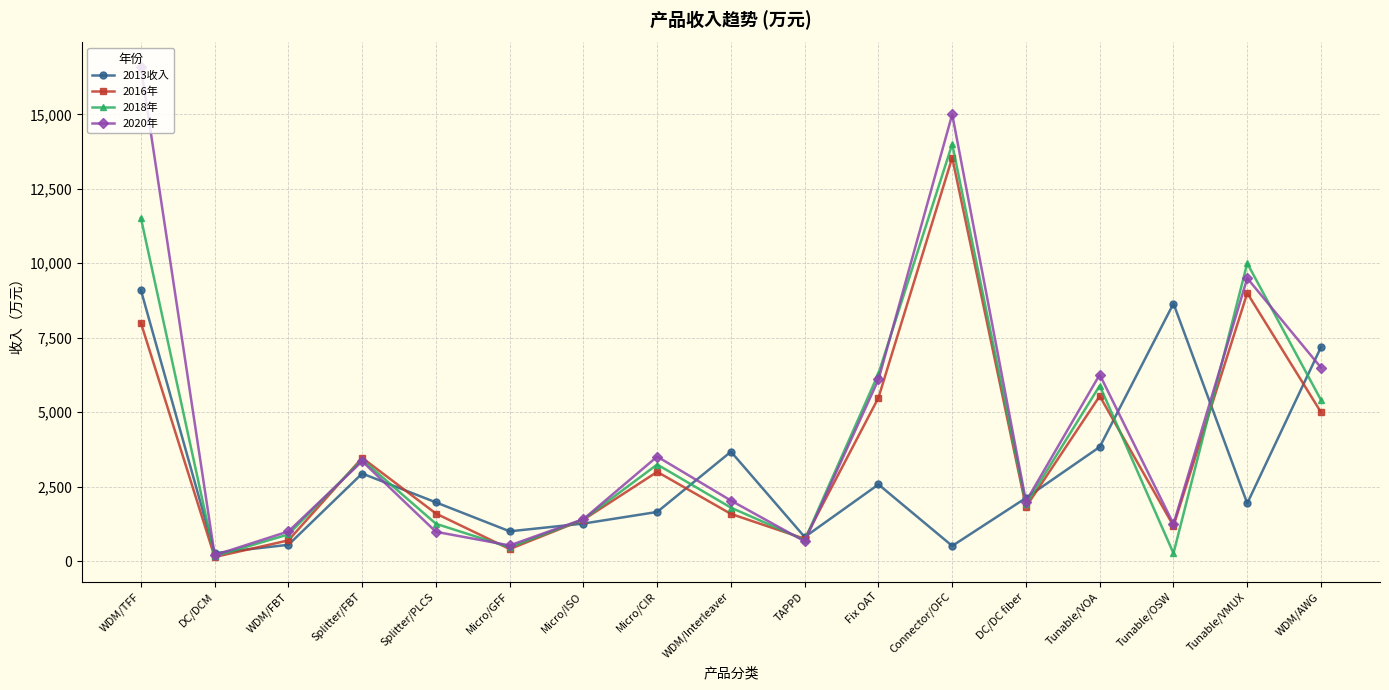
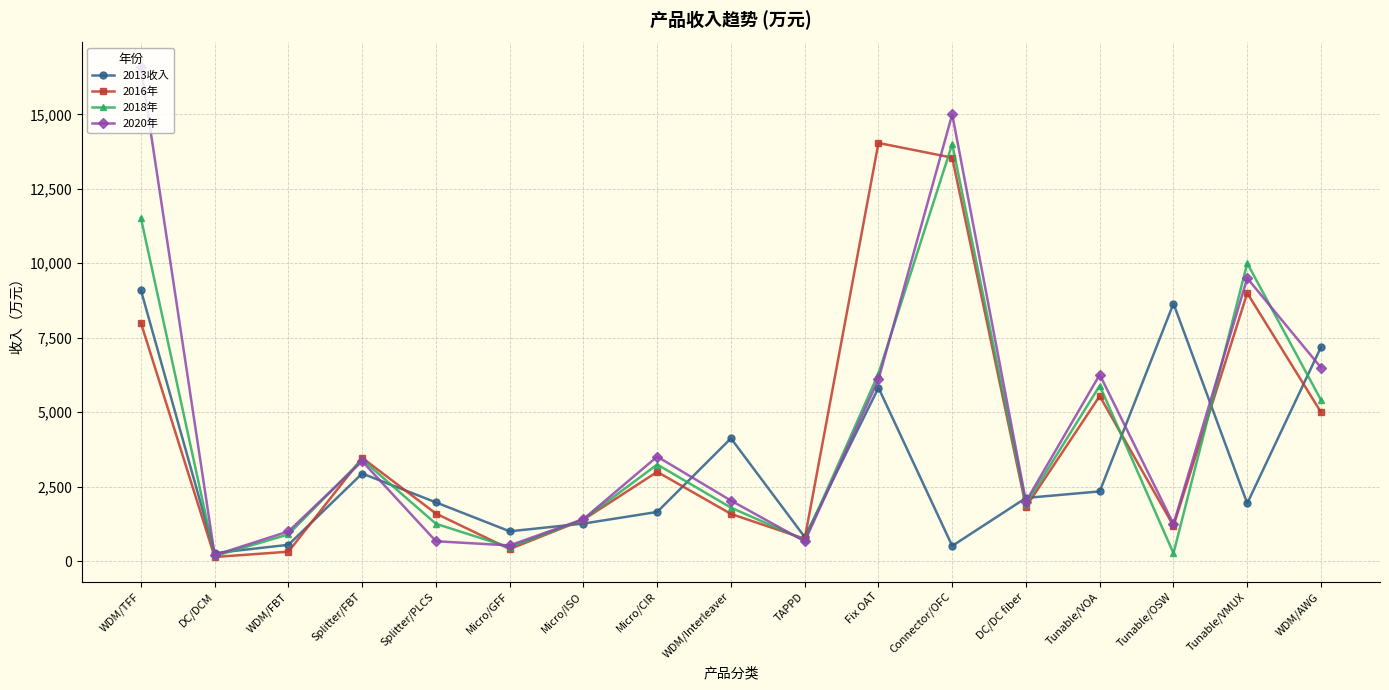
2016年, WDM/FBT: 700 -> 300
2020年, Splitter/PLCS: 1,000 -> 700
2013收入, WDM/Interleaver: 3,700 -> 4,100
2013收入, Fix OAT: 2,600 -> 5,800
2016年, Fix OAT: 5,500 -> 14,000
2013收入, Tunable/VOA: 3,800 -> 2,300
